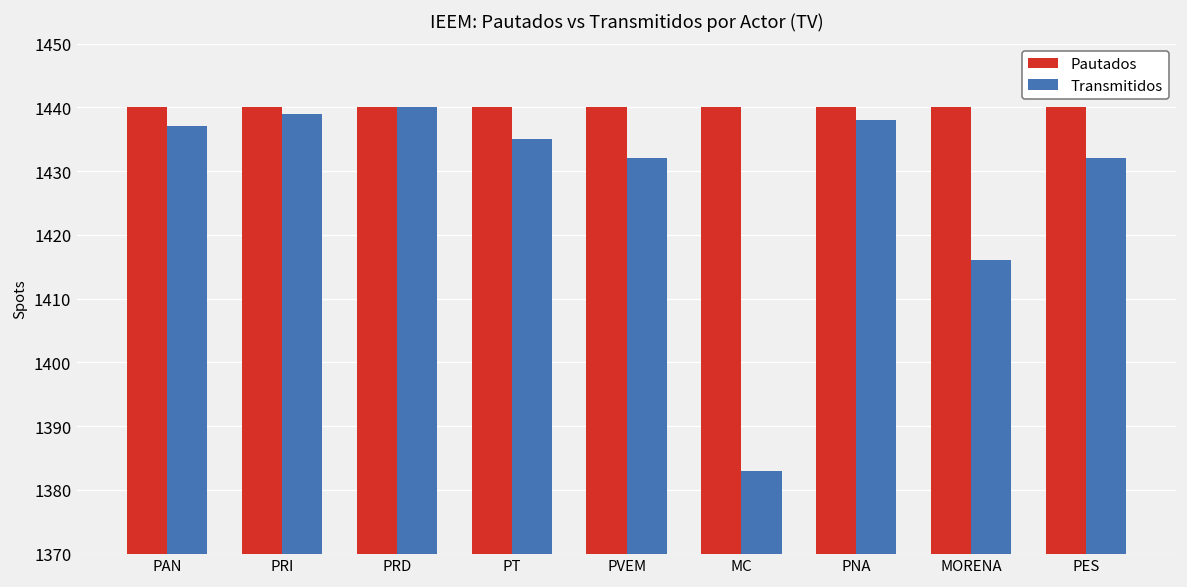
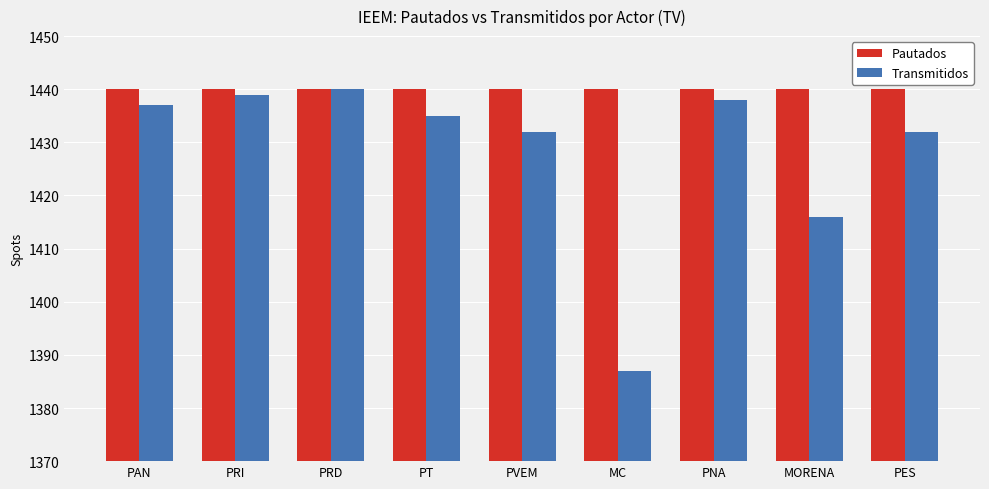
Transmitidos, MC: 1383 -> 1387
